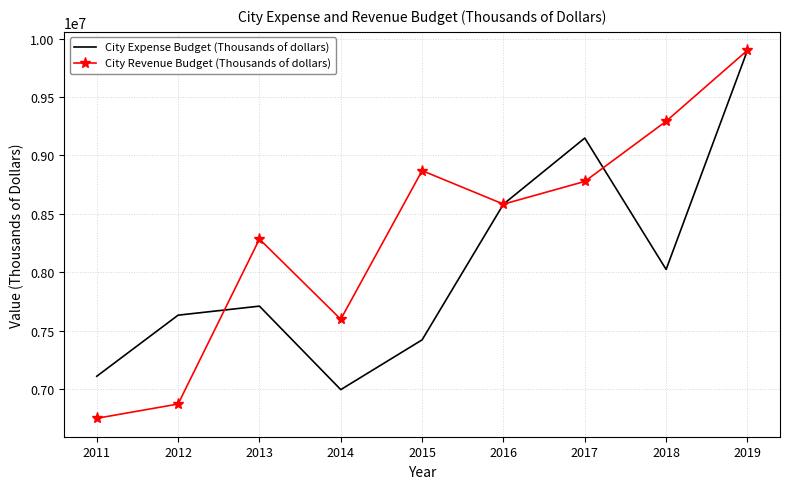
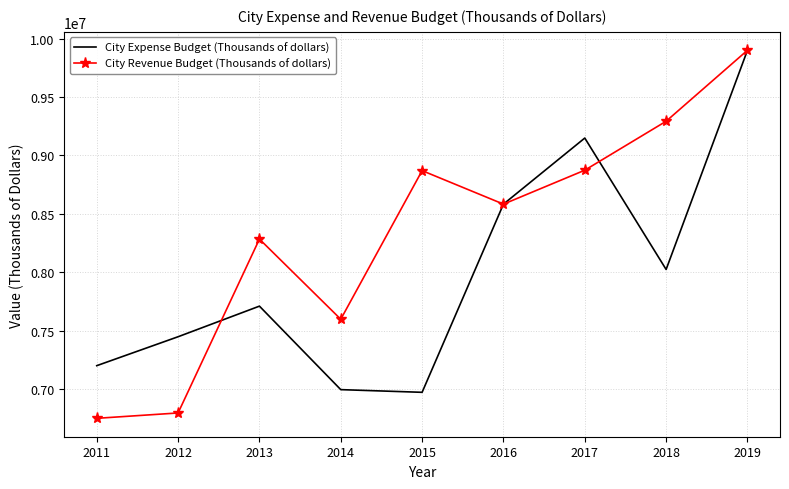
City Expense Budget (Thousands of dollars), 2011: 7110000 -> 7200000
City Expense Budget (Thousands of dollars), 2012: 7630000 -> 7450000
City Revenue Budget (Thousands of dollars), 2012: 6870000 -> 6800000
City Expense Budget (Thousands of dollars), 2015: 7420000 -> 6970000
City Revenue Budget (Thousands of dollars), 2017: 8780000 -> 8870000
